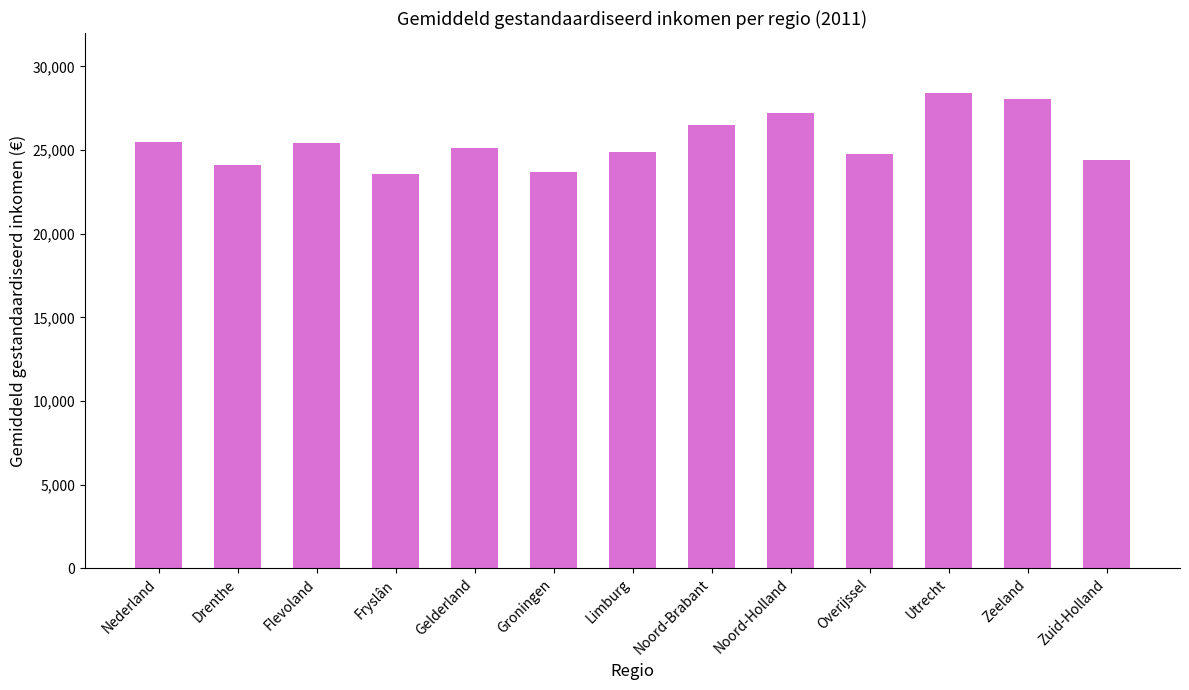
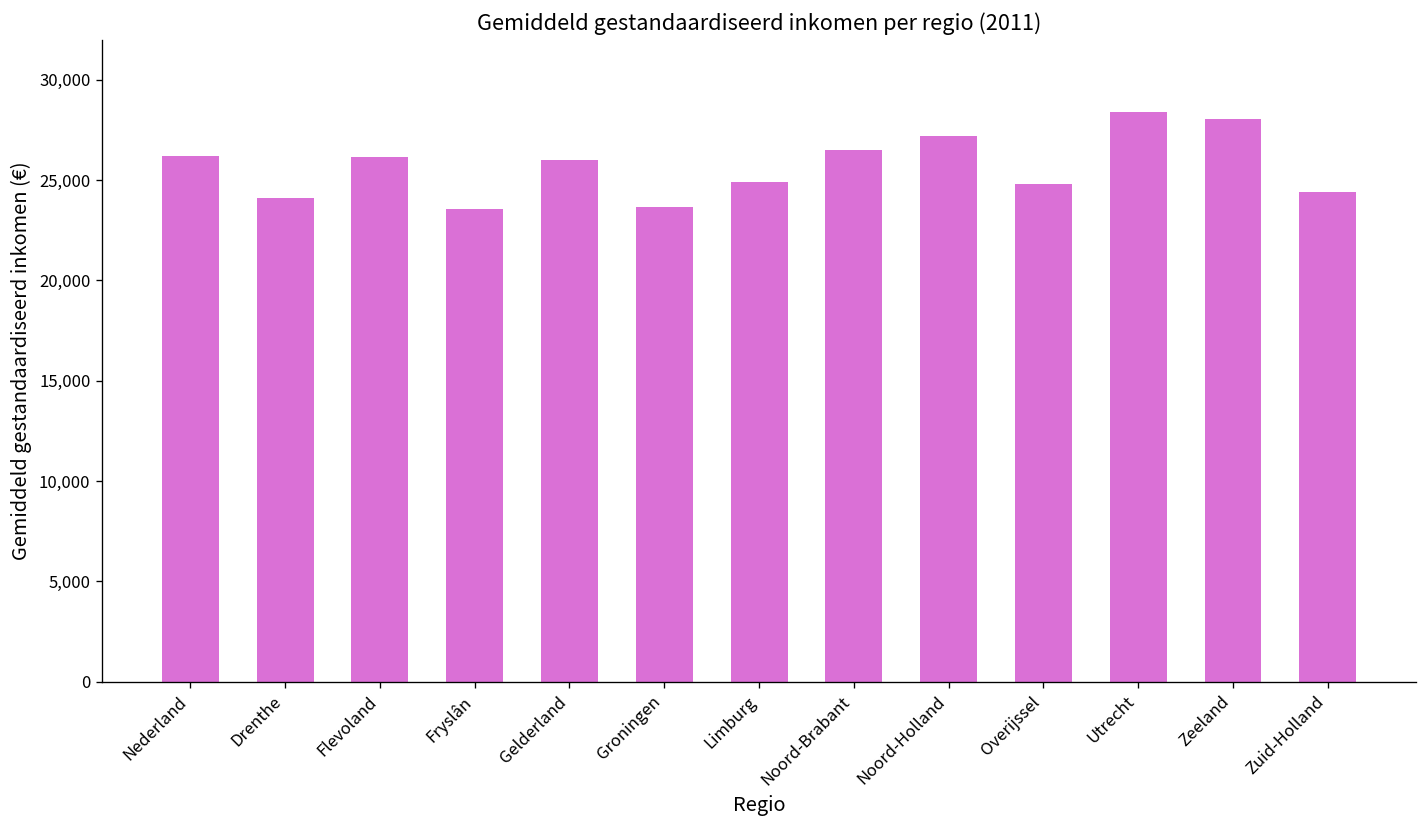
Nederland: 25,500 -> 26,200
Flevoland: 25,400 -> 26,100
Gelderland: 25,100 -> 26,000
